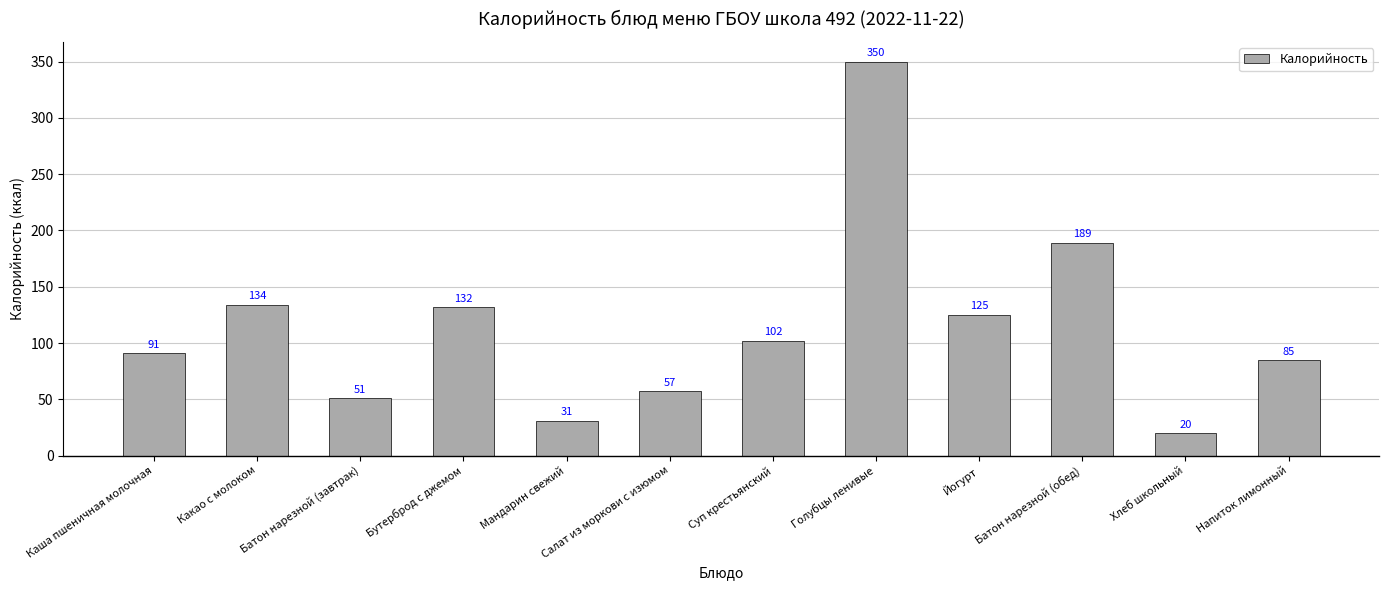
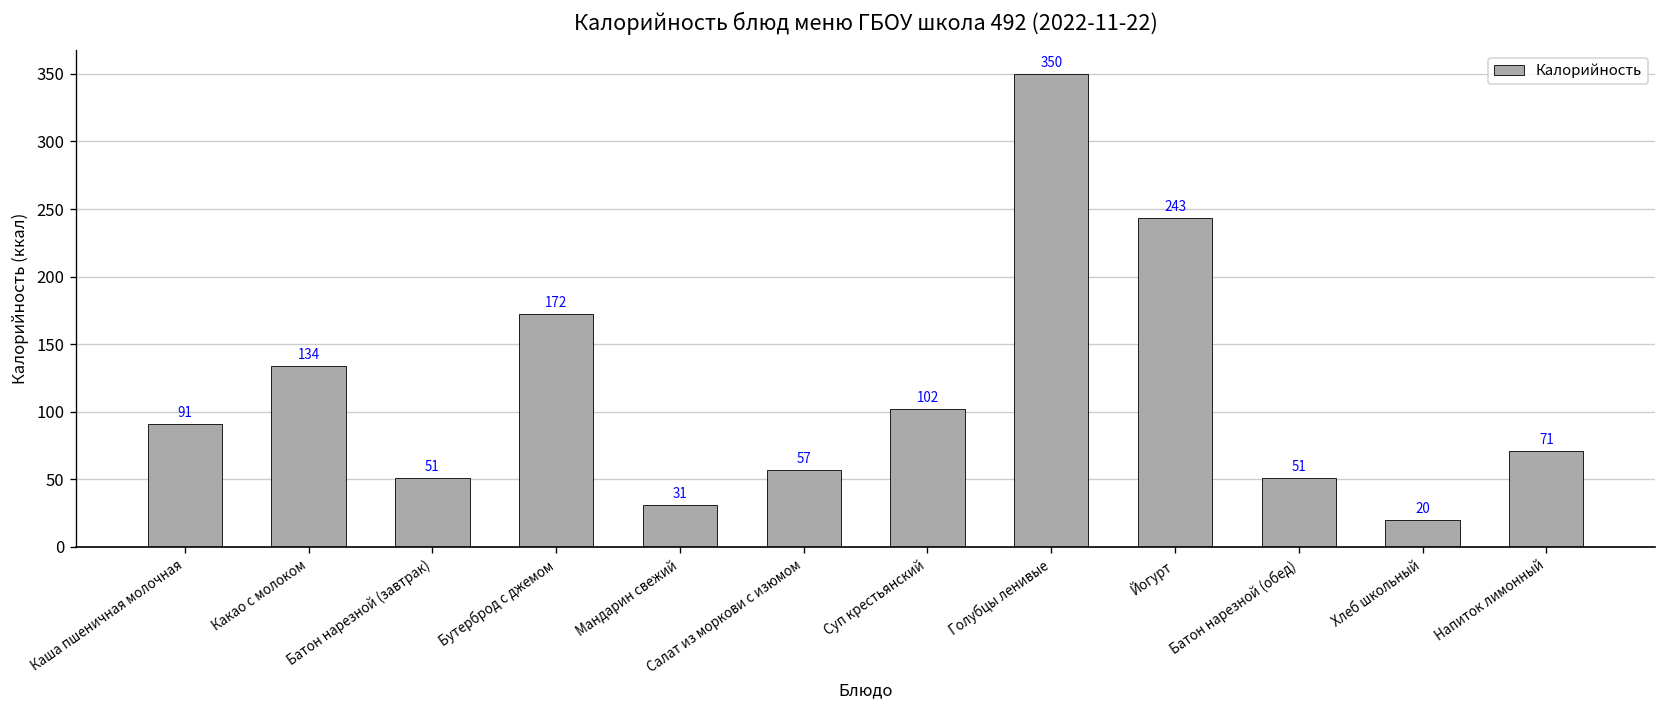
Бутерброд с джемом: 132 -> 172
Йогурт: 125 -> 243
Батон нарезной (обед): 189 -> 51
Напиток лимонный: 85 -> 71
